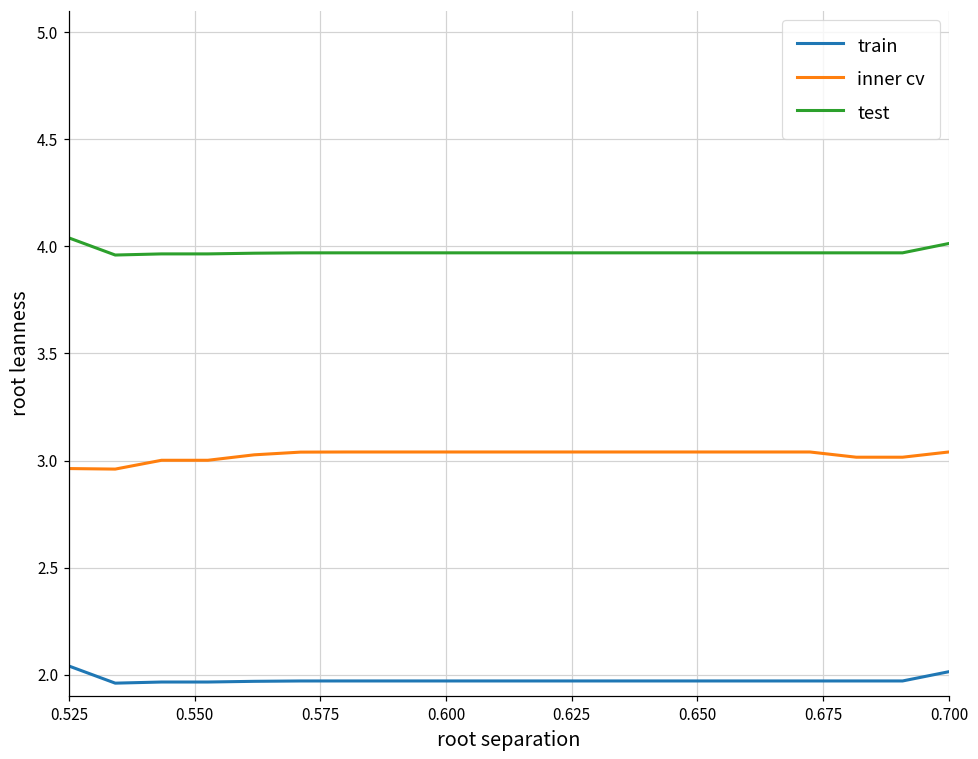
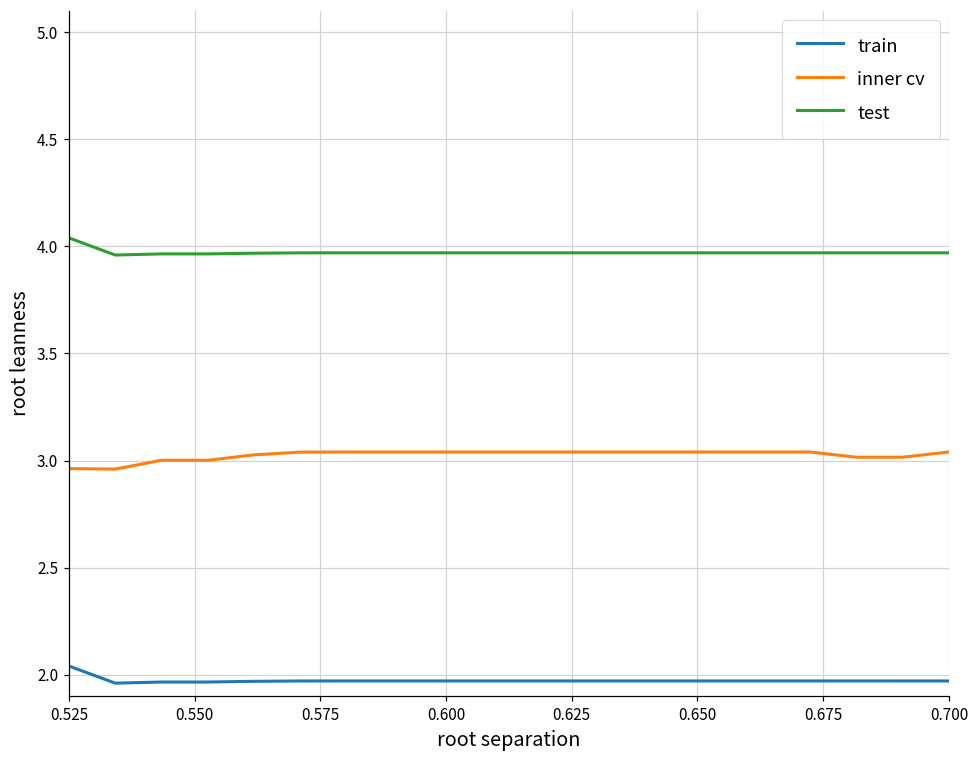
train, 0.700: 2.01 -> 1.97
test, 0.700: 4.01 -> 3.97
